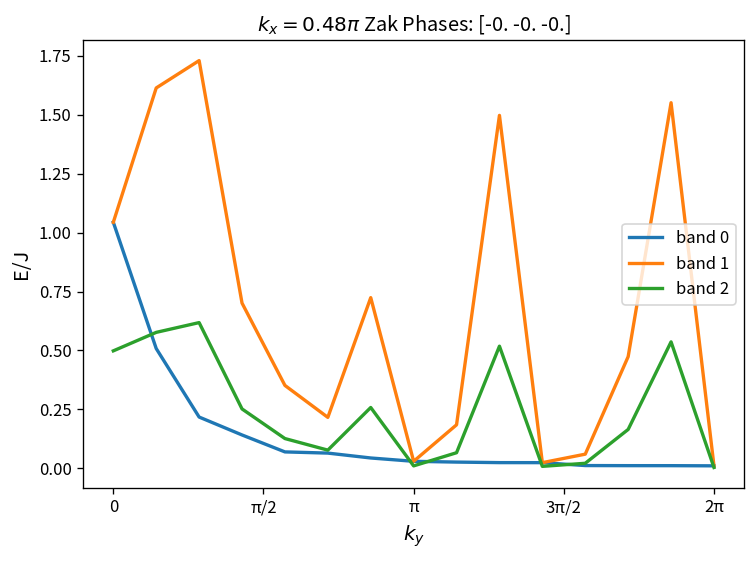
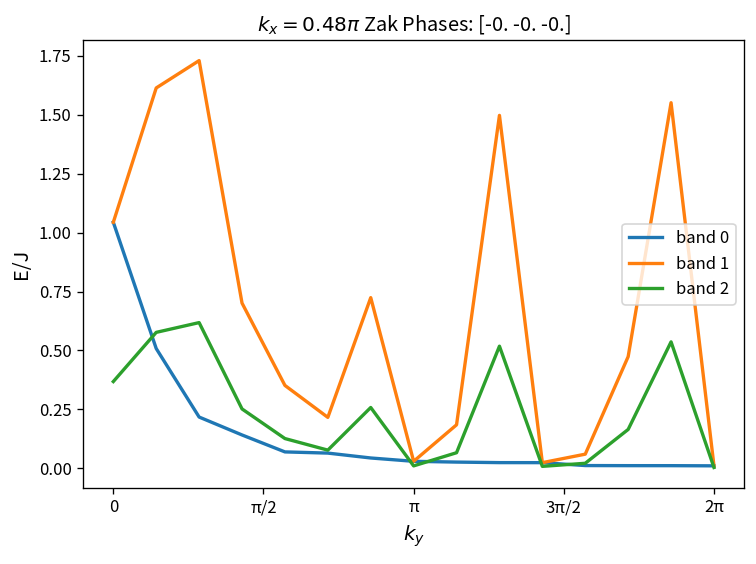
band 2, 0: 0.50 -> 0.37
